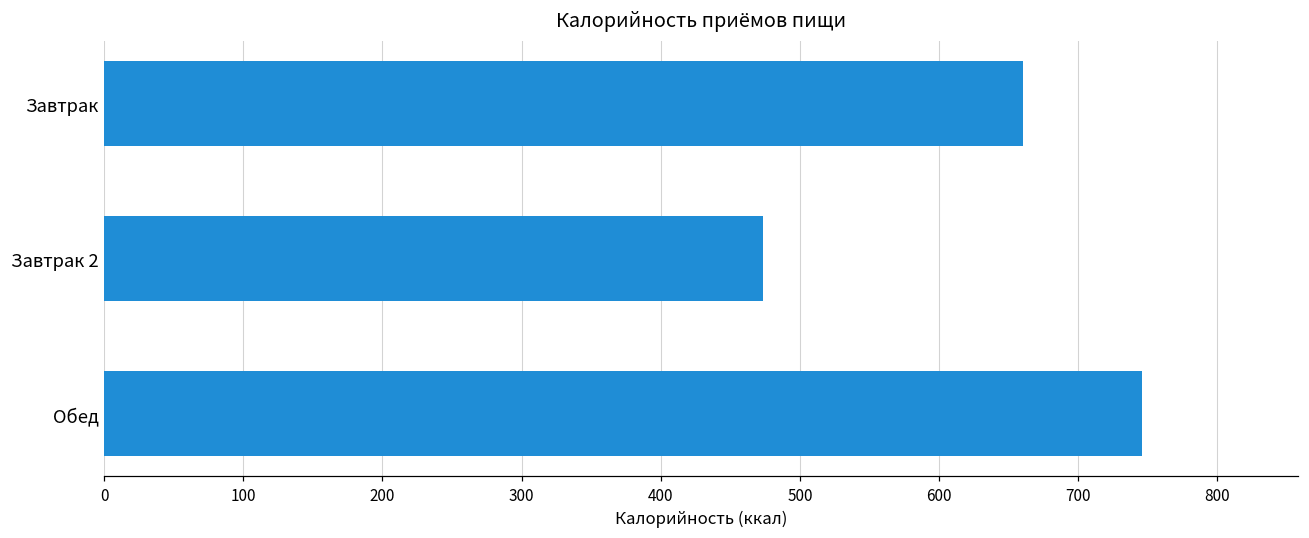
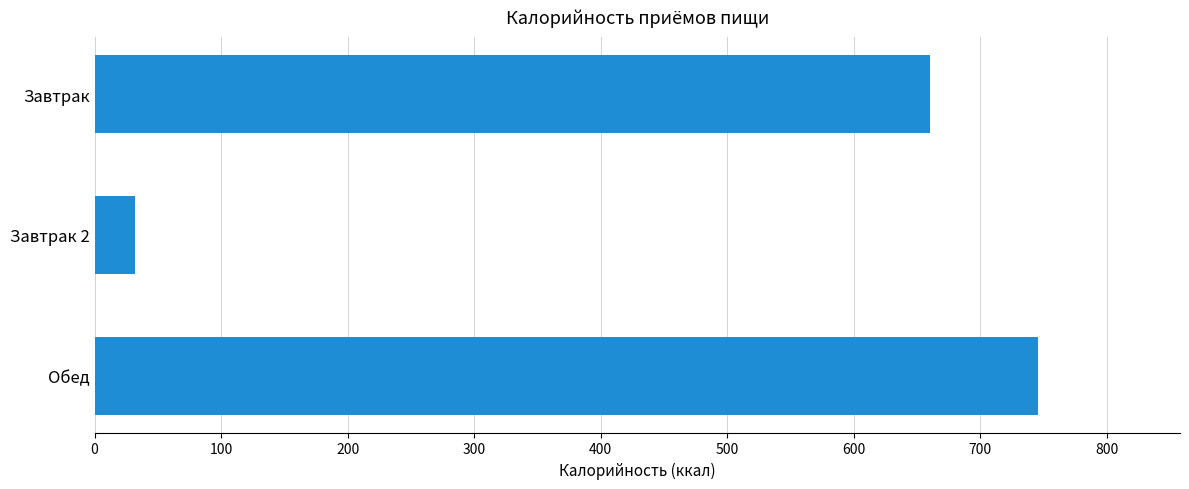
Завтрак 2: 474 -> 32
